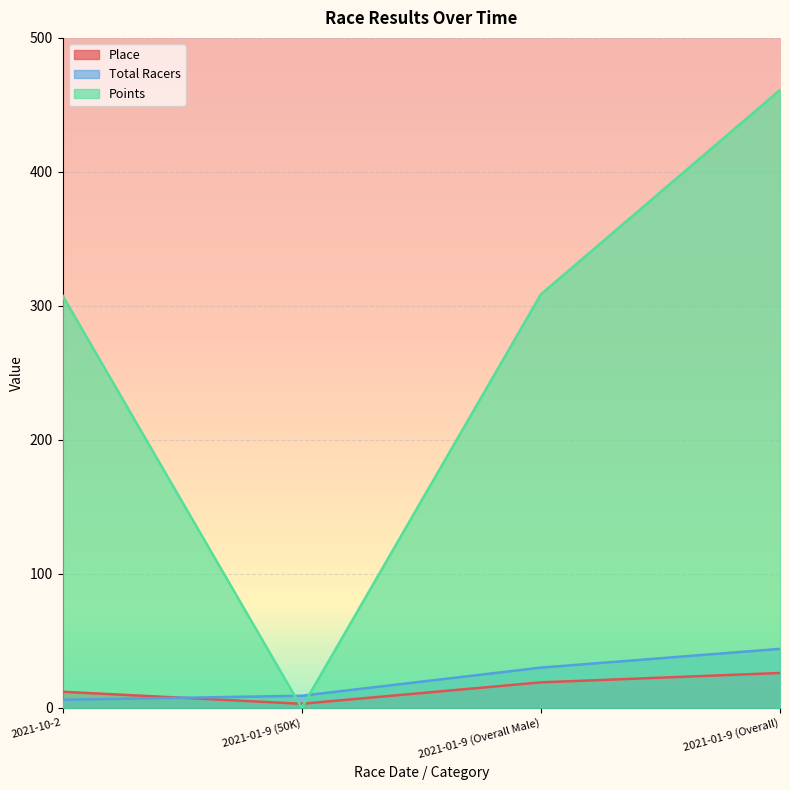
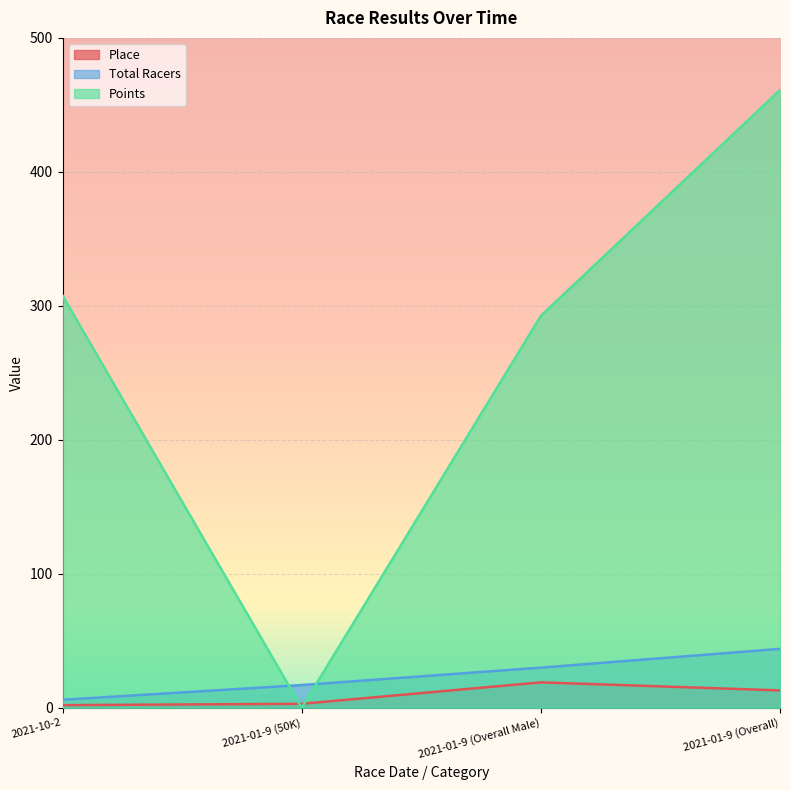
Place, 2021-10-2: 12 -> 2
Total Racers, 2021-01-9 (50K): 9 -> 17
Points, 2021-01-9 (Overall Male): 309 -> 293
Place, 2021-01-9 (Overall): 26 -> 13
